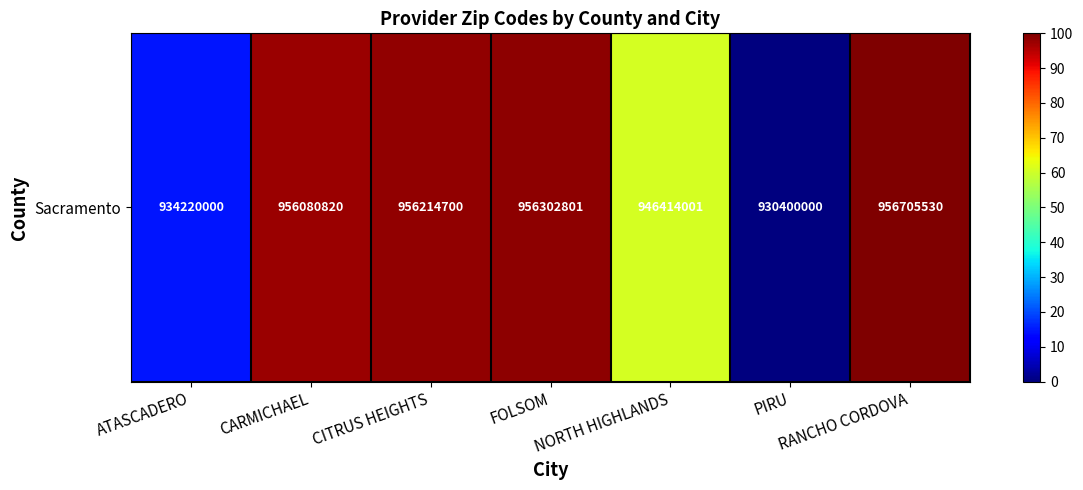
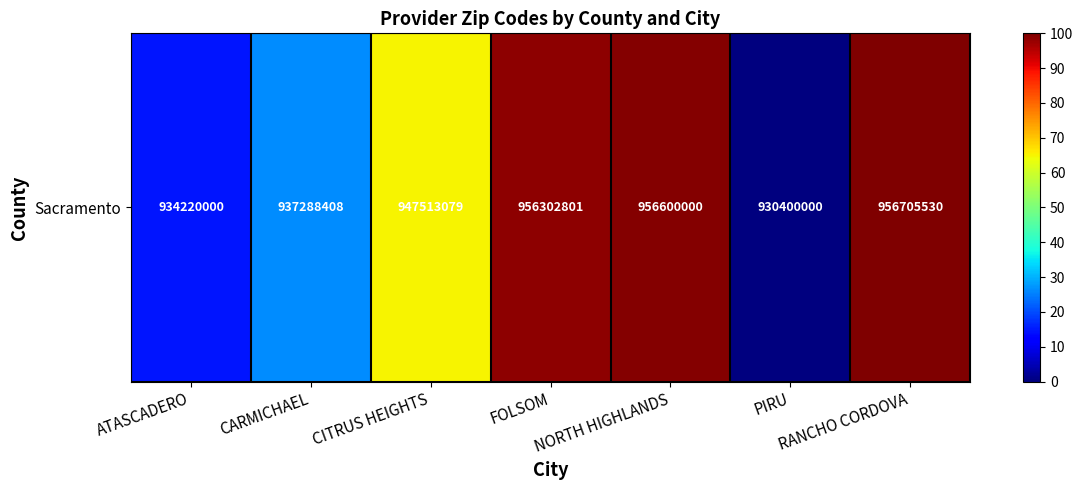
Sacramento, CARMICHAEL: 956080820 -> 937288408
Sacramento, CITRUS HEIGHTS: 956214700 -> 947513079
Sacramento, NORTH HIGHLANDS: 946414001 -> 956600000
